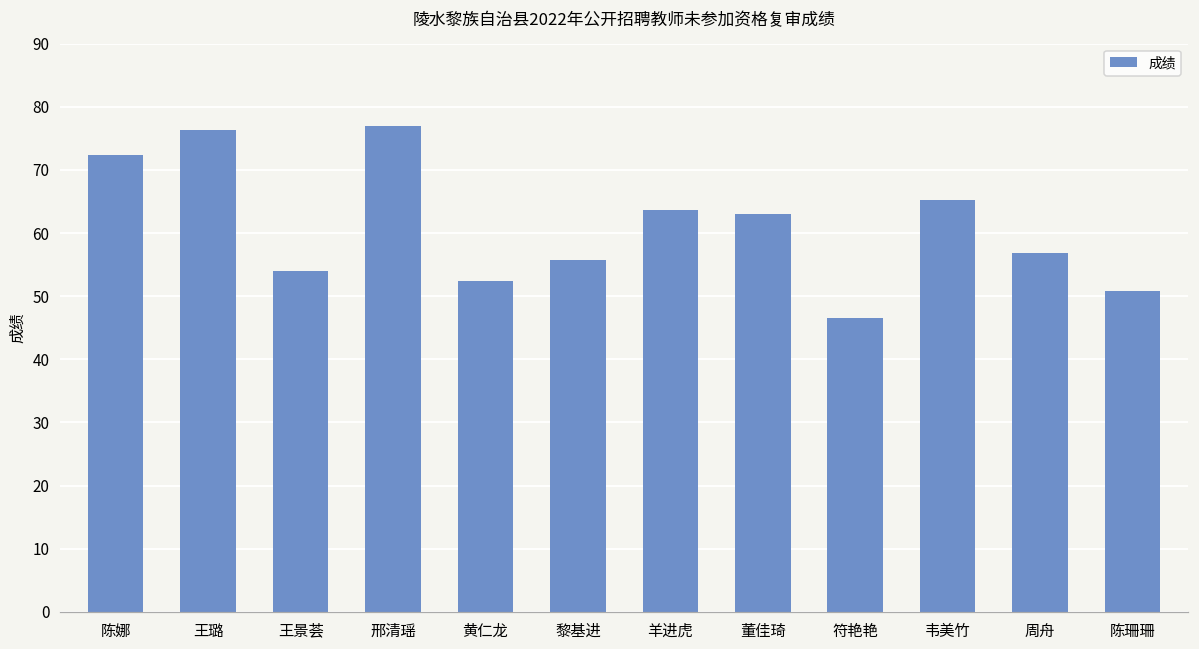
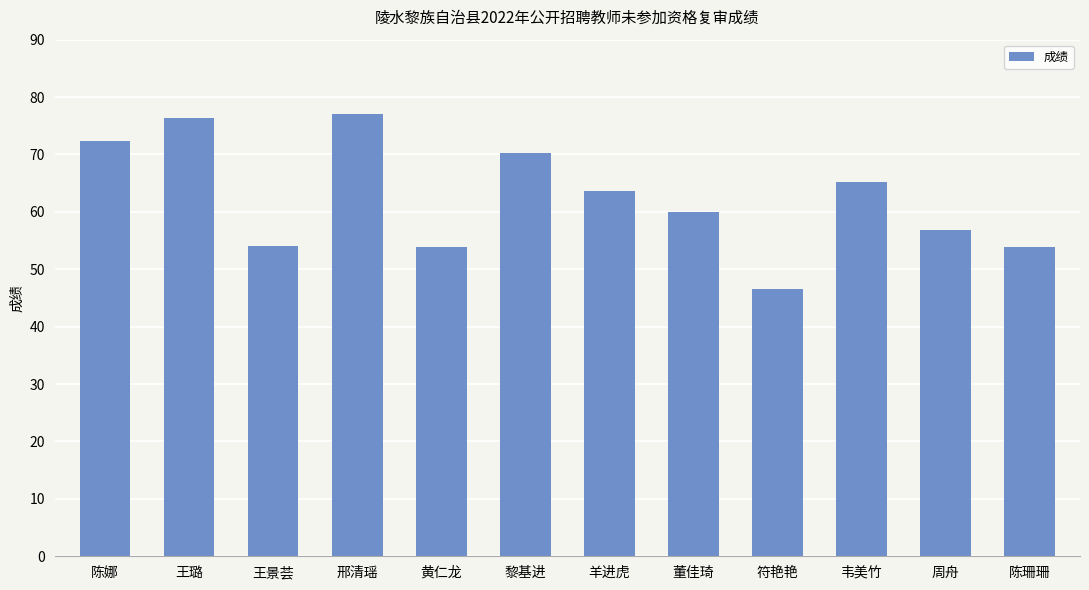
黄仁龙: 52 -> 54
黎基进: 56 -> 70
董佳琦: 63 -> 60
陈珊珊: 51 -> 54
